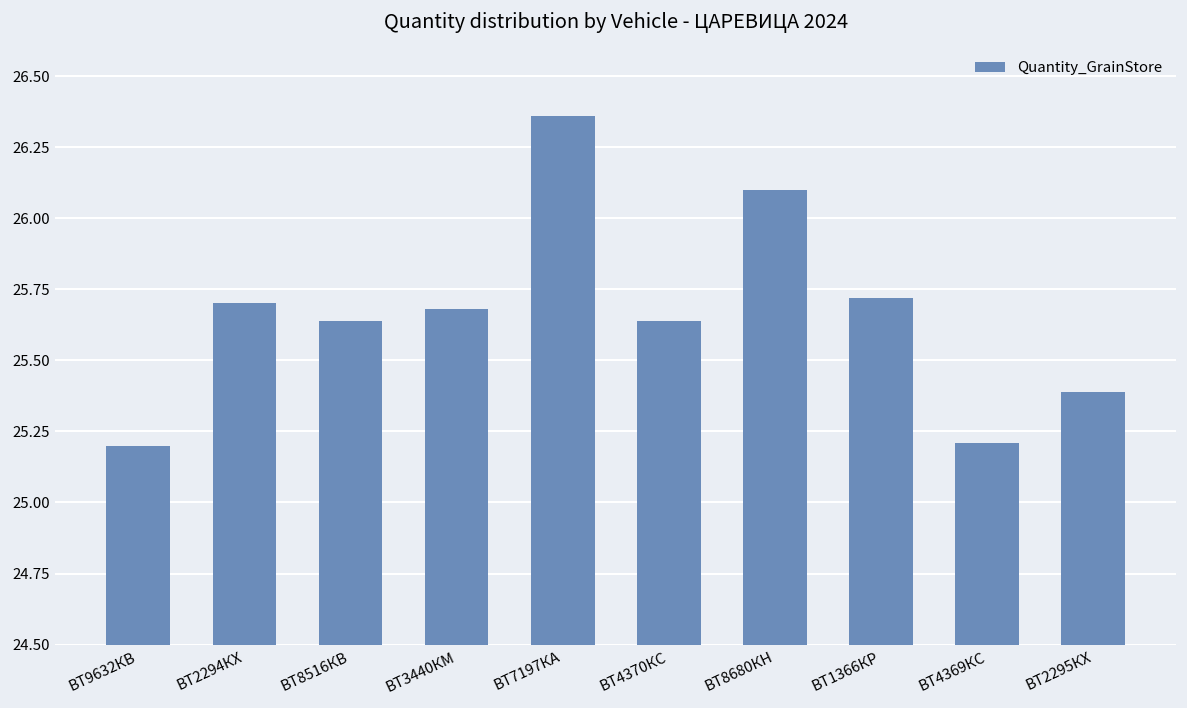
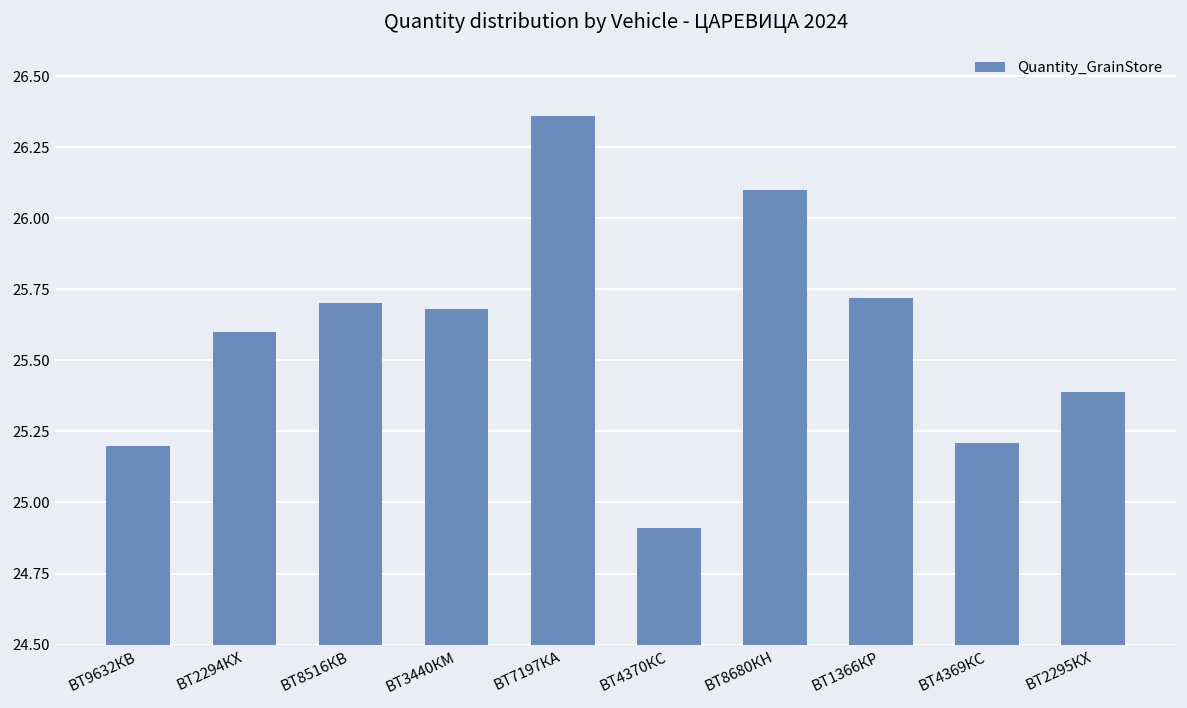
ВТ2294КХ: 25.7 -> 25.6
ВТ8516КВ: 25.64 -> 25.70
ВТ4370КС: 25.64 -> 24.91
